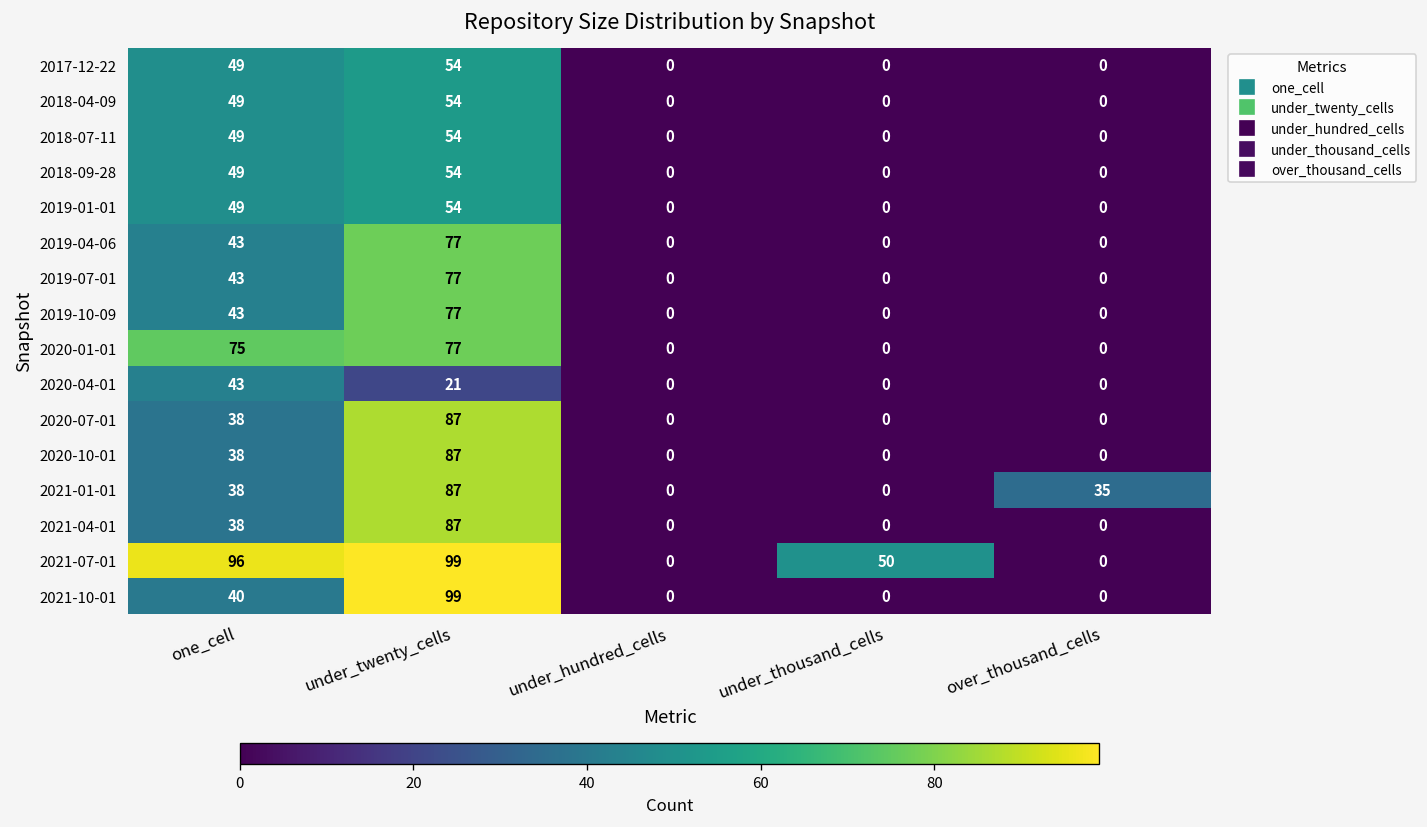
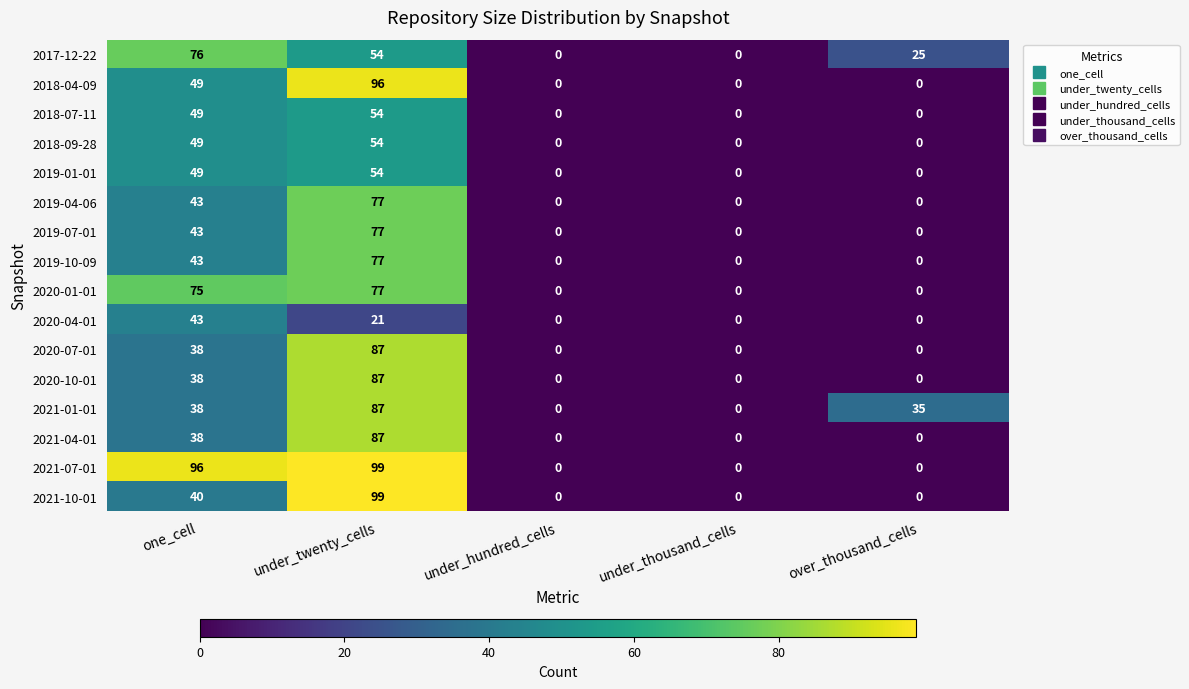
2017-12-22, one_cell: 49 -> 76
2017-12-22, over_thousand_cells: 0 -> 25
2018-04-09, under_twenty_cells: 54 -> 96
2021-07-01, under_thousand_cells: 50 -> 0
